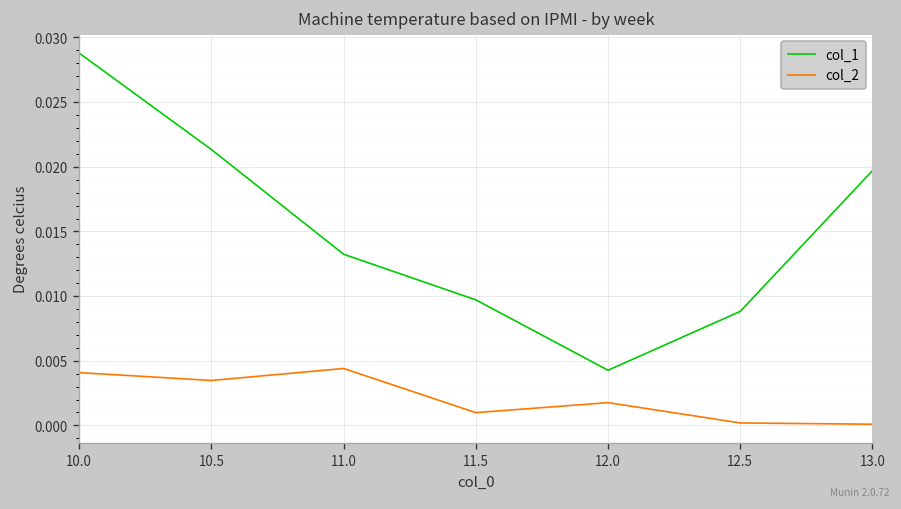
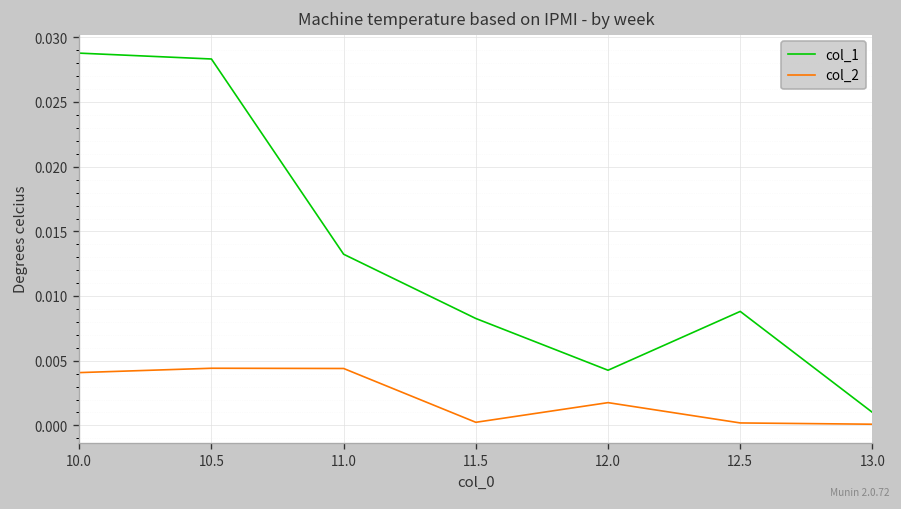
col_1, 10.5: 0.0213 -> 0.0283
col_2, 10.5: 0.0035 -> 0.0044
col_1, 11.5: 0.0097 -> 0.0083
col_2, 11.5: 0.0010 -> 0.0002
col_1, 13.0: 0.0197 -> 0.0010
